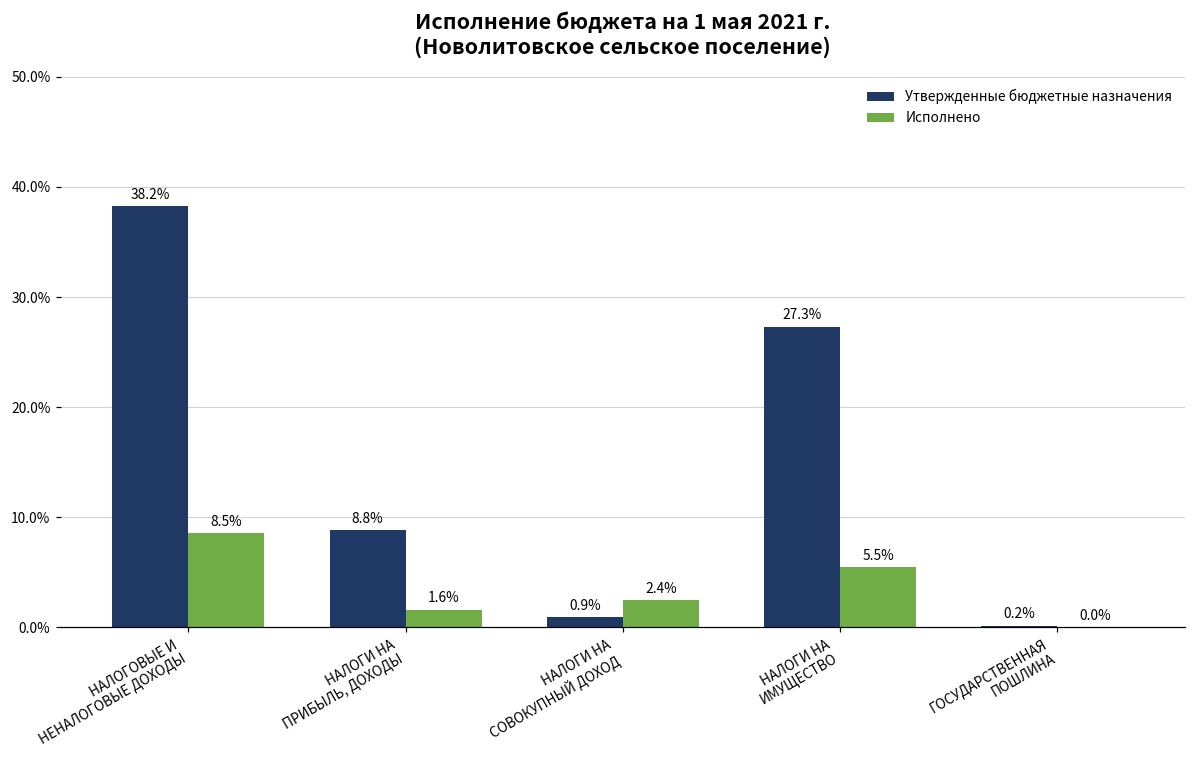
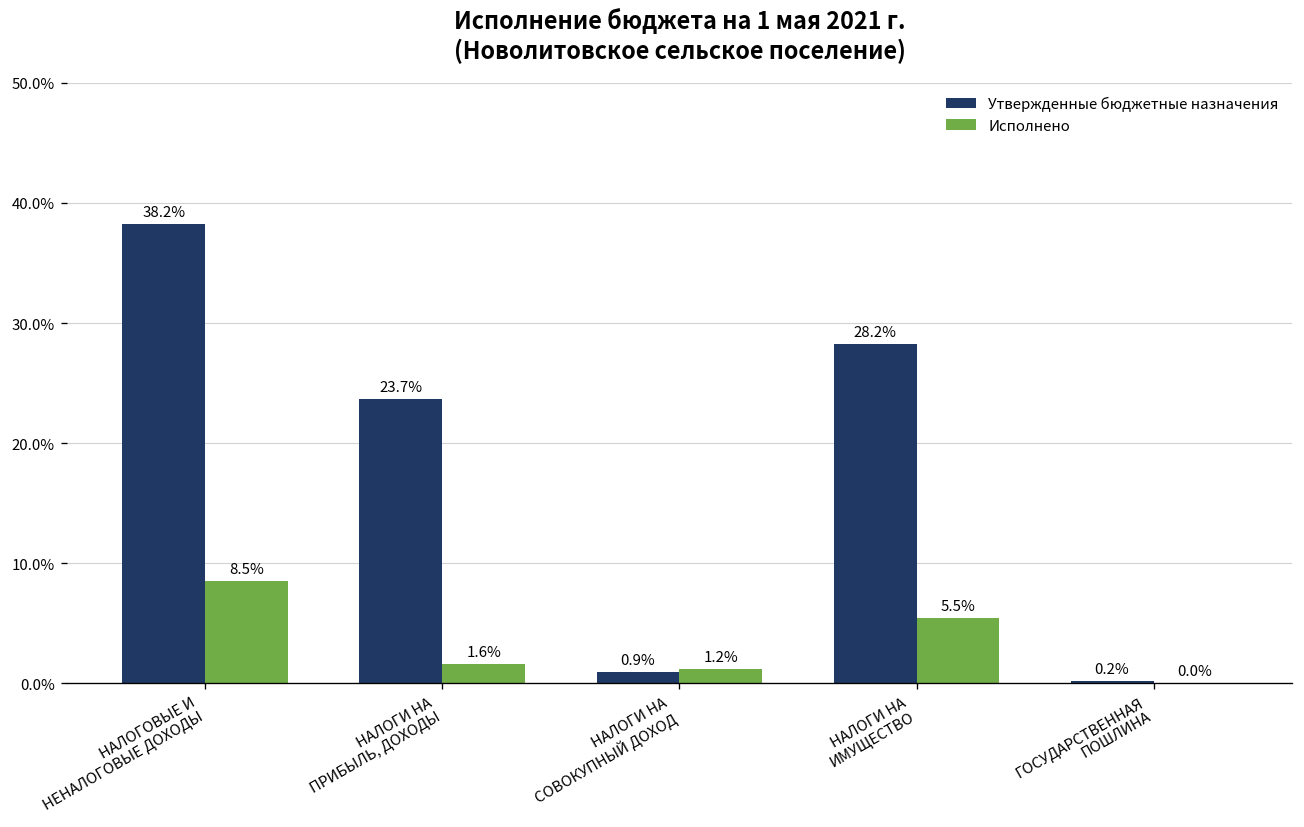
Утвержденные бюджетные назначения, НАЛОГИ НА ПРИБЫЛЬ, ДОХОДЫ: 8.8% -> 23.7%
Исполнено, НАЛОГИ НА СОВОКУПНЫЙ ДОХОД: 2.4% -> 1.2%
Утвержденные бюджетные назначения, НАЛОГИ НА ИМУЩЕСТВО: 27.3% -> 28.2%
